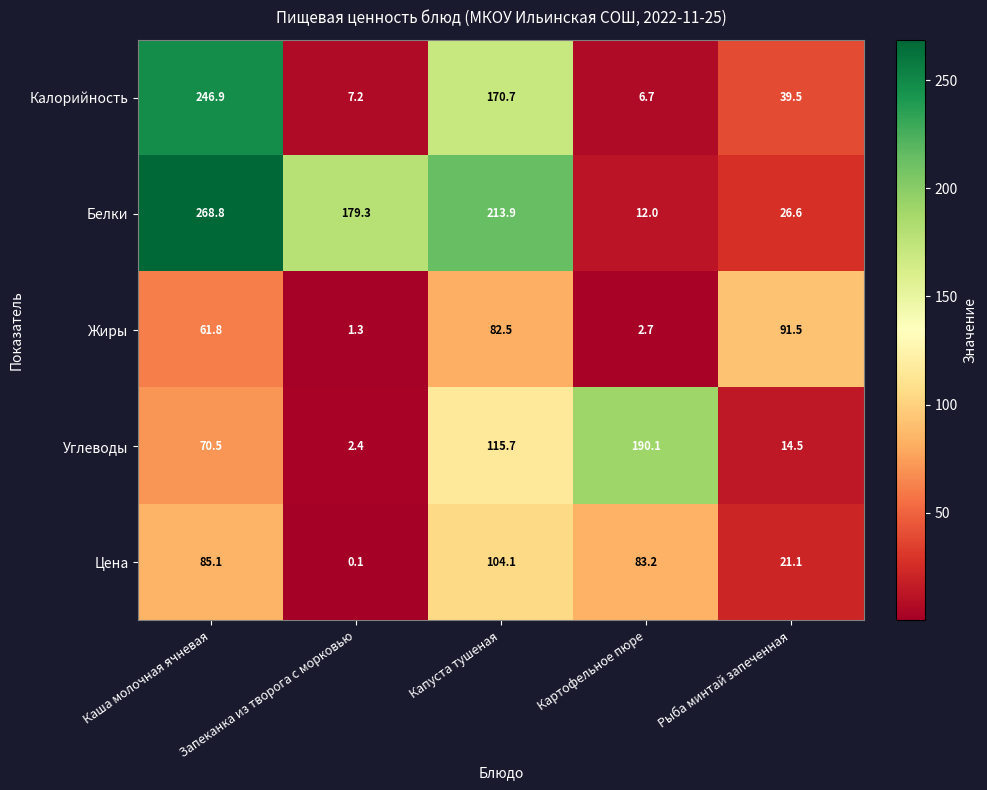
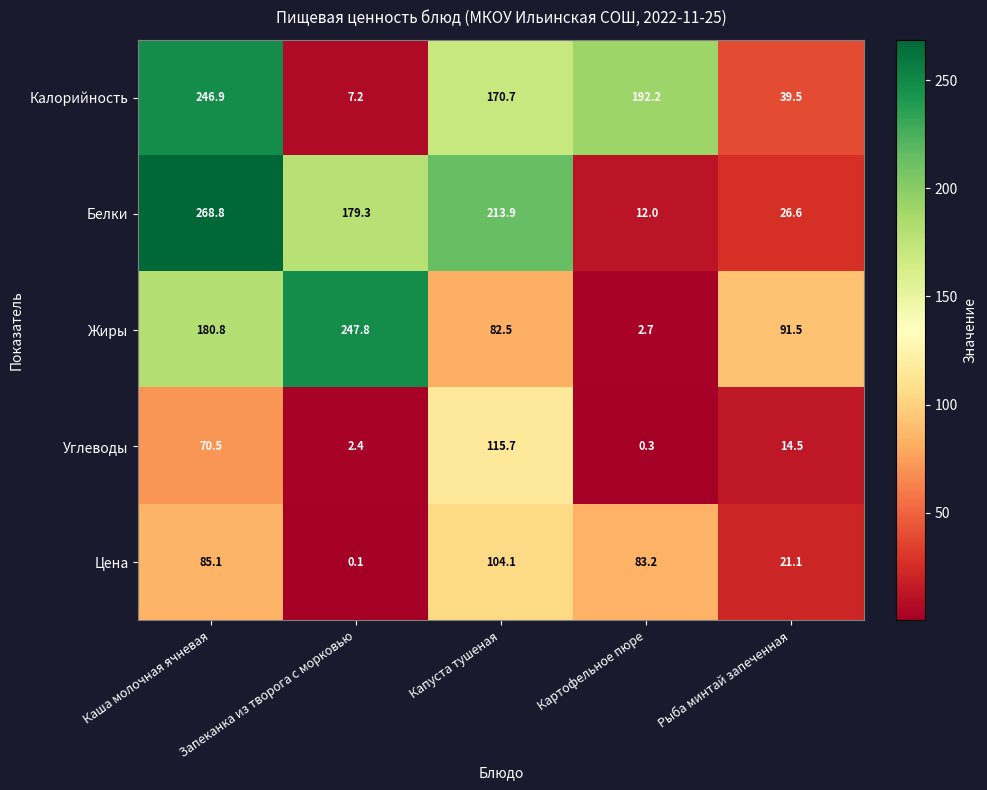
Калорийность, Картофельное пюре: 6.7 -> 192.2
Жиры, Каша молочная ячневая: 61.8 -> 180.8
Жиры, Запеканка из творога с морковью: 1.3 -> 247.8
Углеводы, Картофельное пюре: 190.1 -> 0.3
